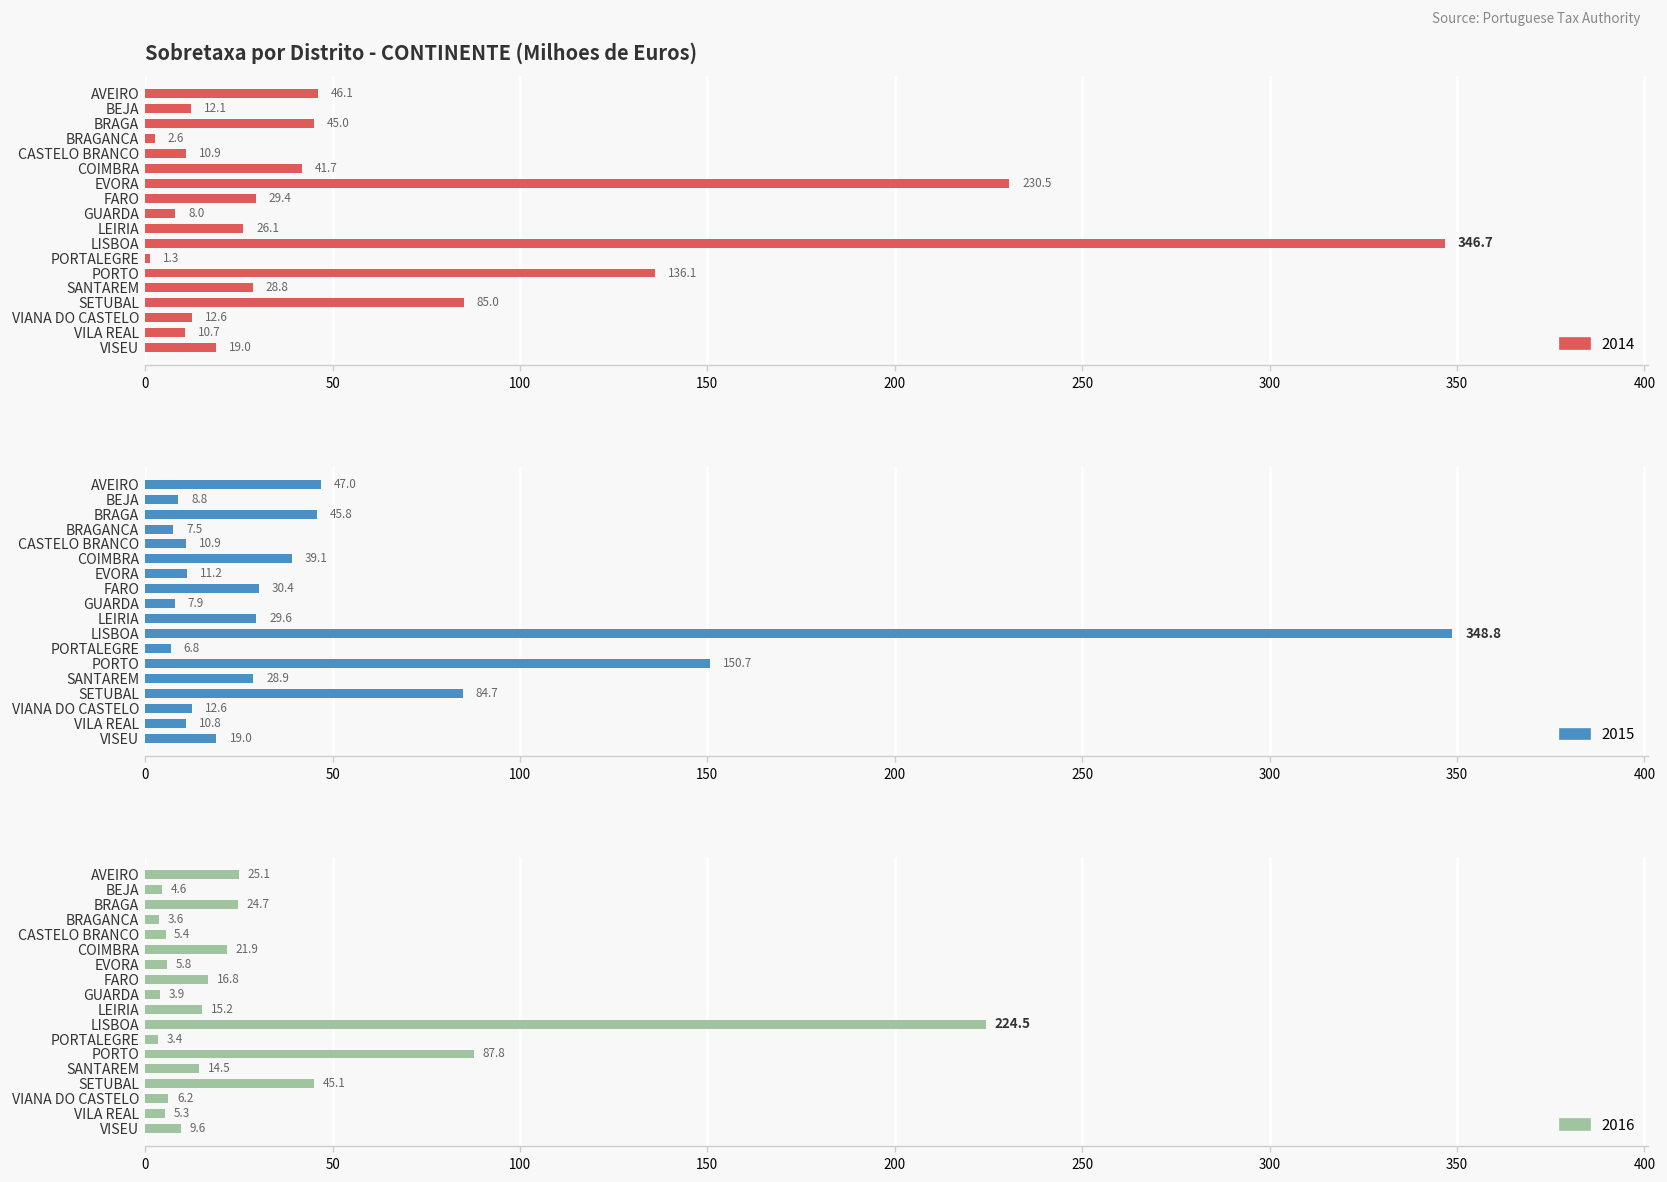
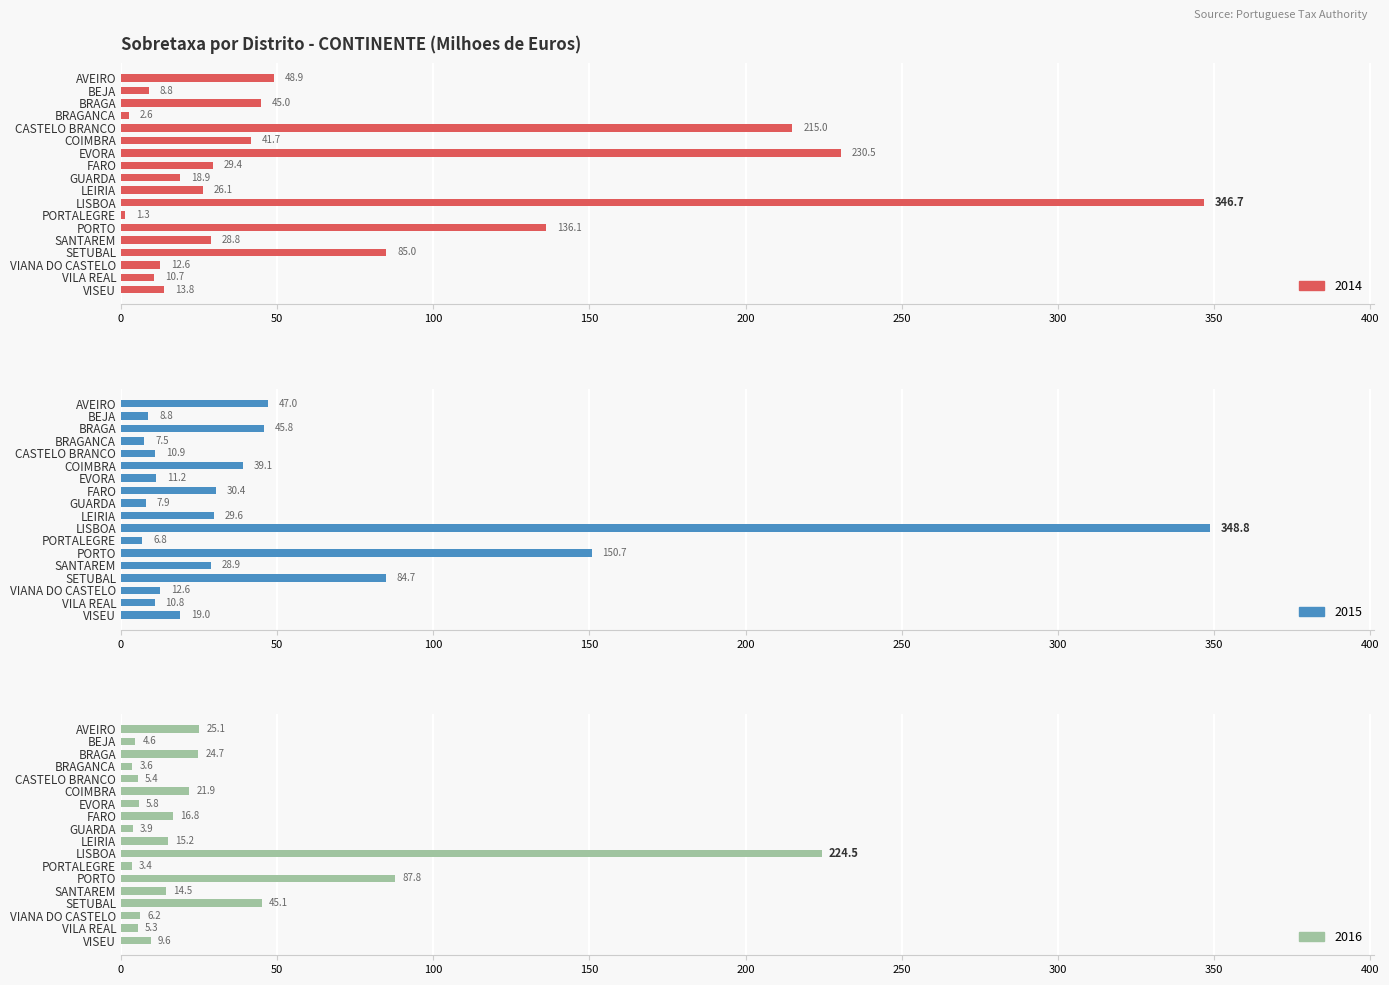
Sobretaxa por Distrito - CONTINENTE (Milhoes de Euros), AVEIRO: 46.1 -> 48.9
Sobretaxa por Distrito - CONTINENTE (Milhoes de Euros), BEJA: 12.1 -> 8.8
Sobretaxa por Distrito - CONTINENTE (Milhoes de Euros), CASTELO BRANCO: 10.9 -> 215.0
Sobretaxa por Distrito - CONTINENTE (Milhoes de Euros), GUARDA: 8.0 -> 18.9
Sobretaxa por Distrito - CONTINENTE (Milhoes de Euros), VISEU: 19.0 -> 13.8
